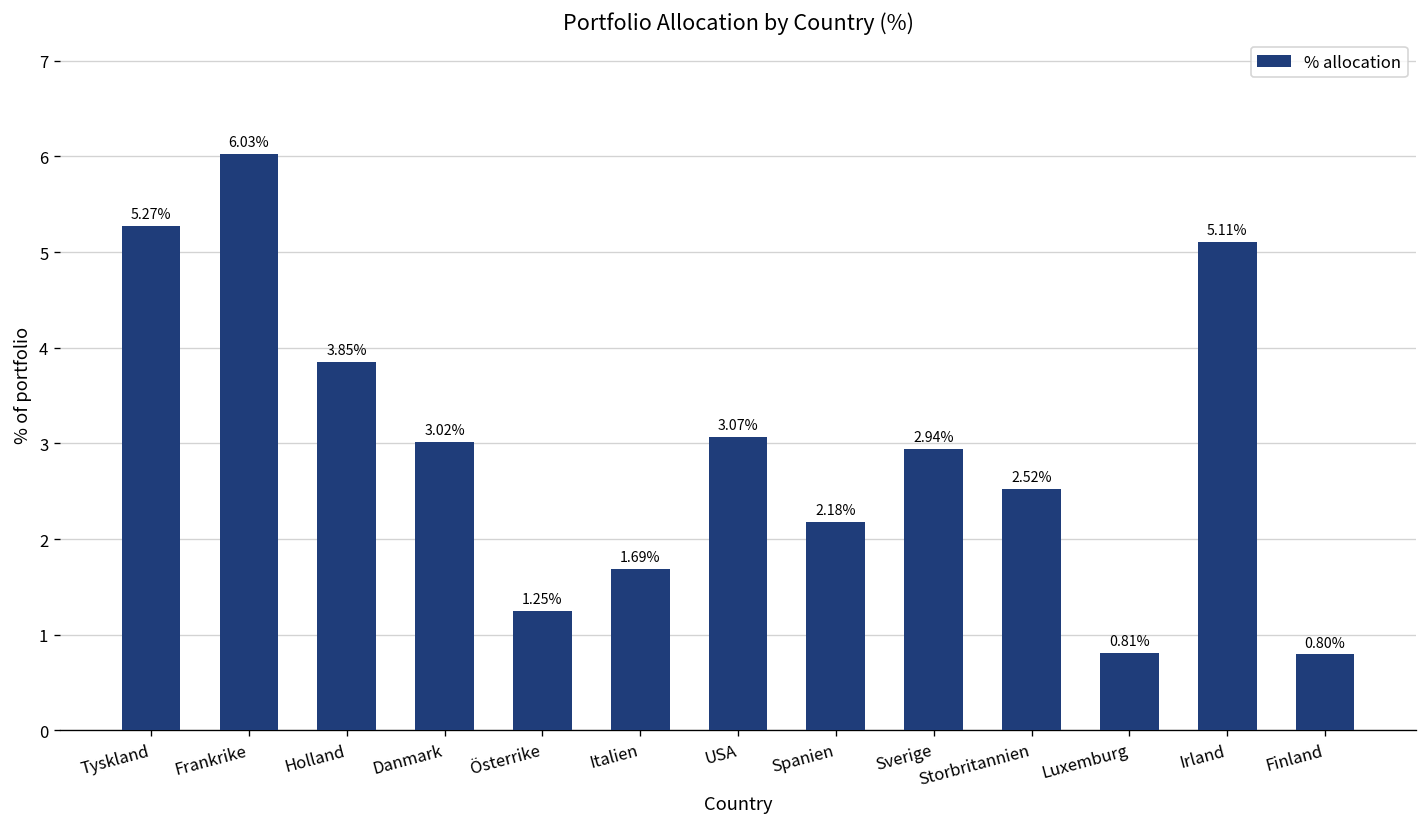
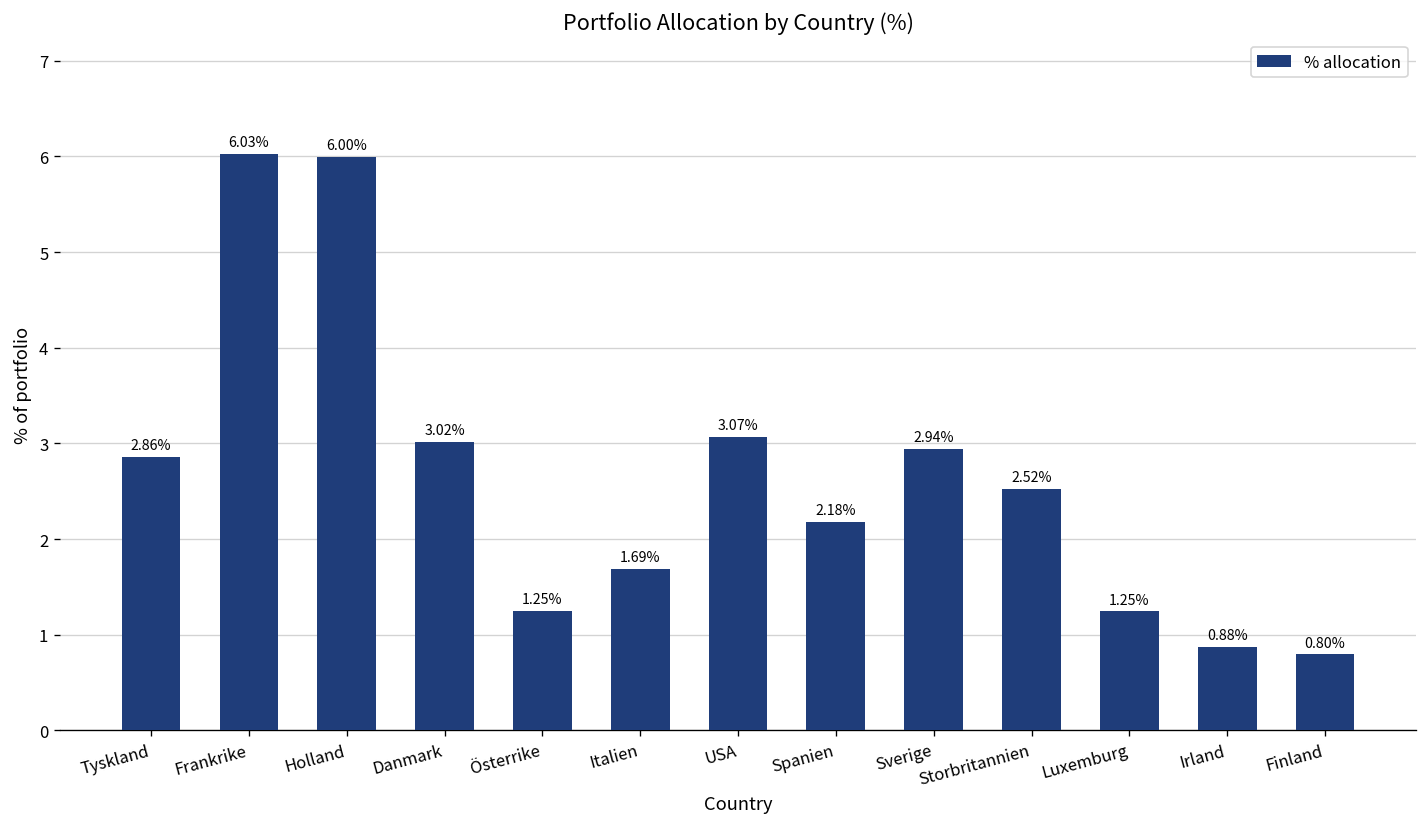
Tyskland: 5.27% -> 2.86%
Holland: 3.85% -> 6.00%
Luxemburg: 0.81% -> 1.25%
Irland: 5.11% -> 0.88%
